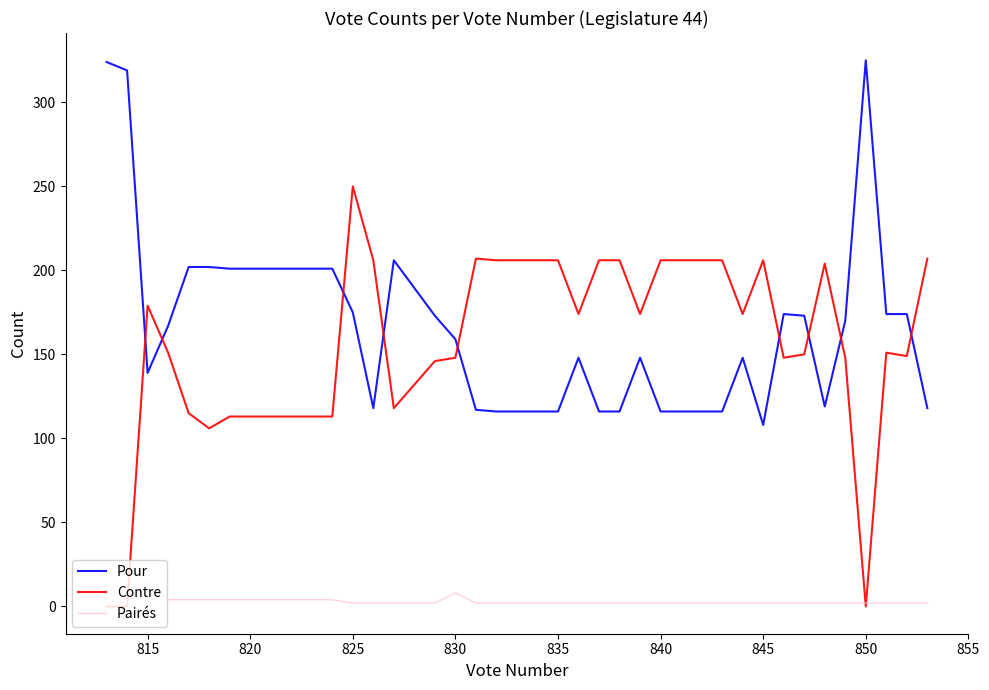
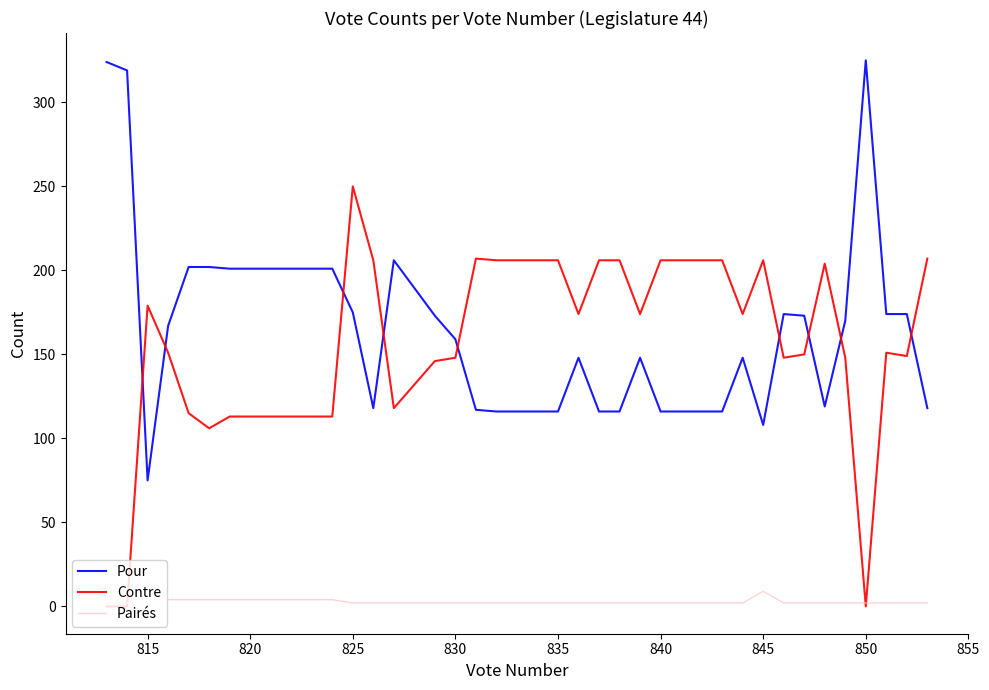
Pour, 815: 139 -> 75
Pairés, 830: 8 -> 2
Pairés, 845: 2 -> 9
